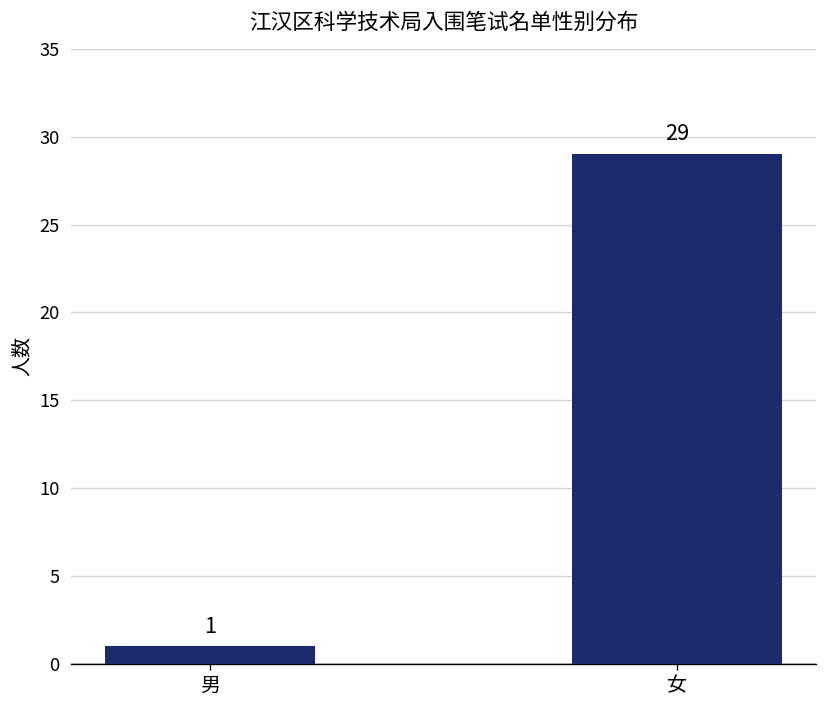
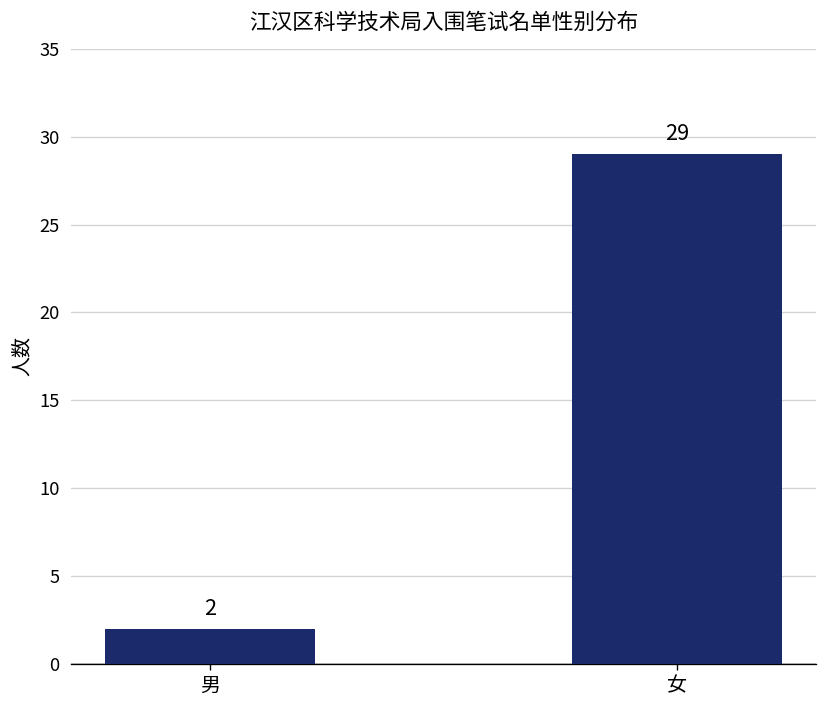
男: 1 -> 2
